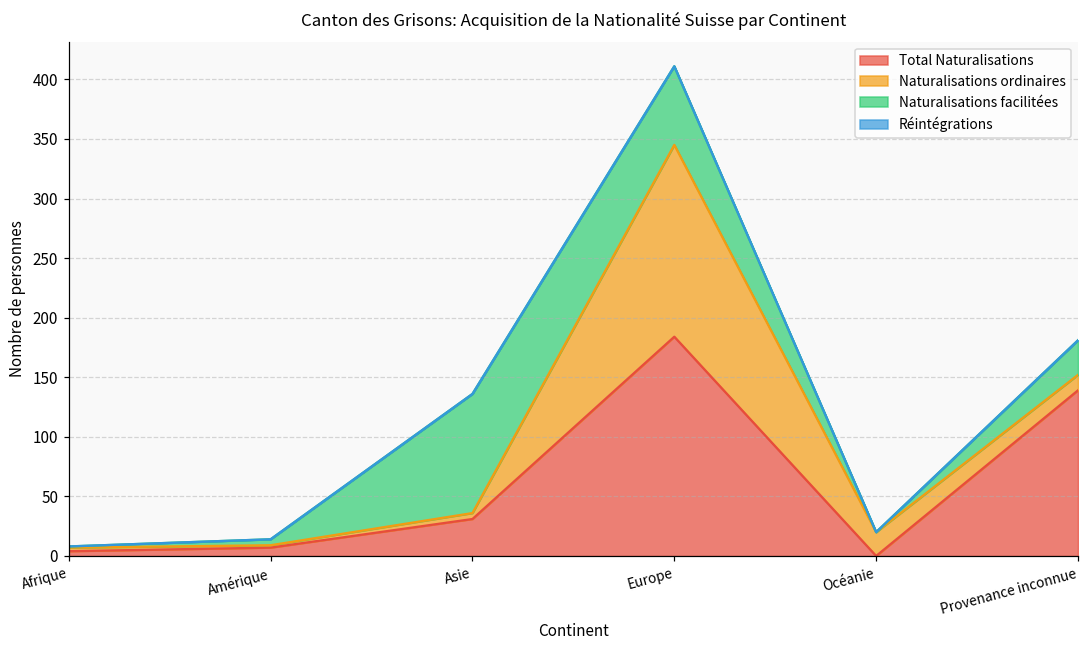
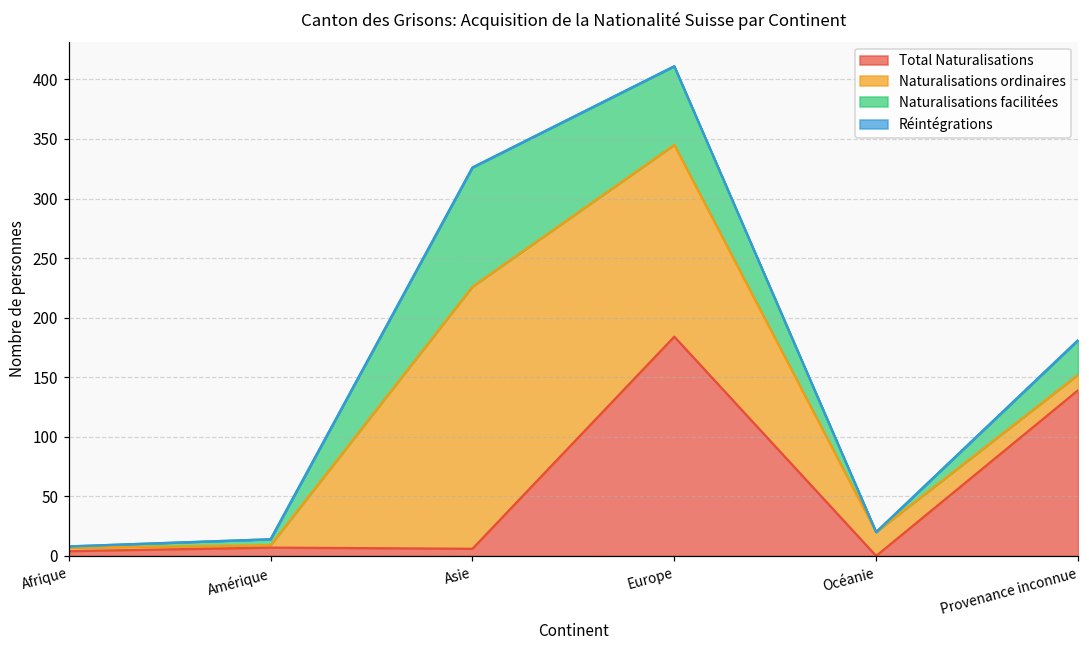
Total Naturalisations, Asie: 31 -> 6
Naturalisations ordinaires, Asie: 5 -> 220
